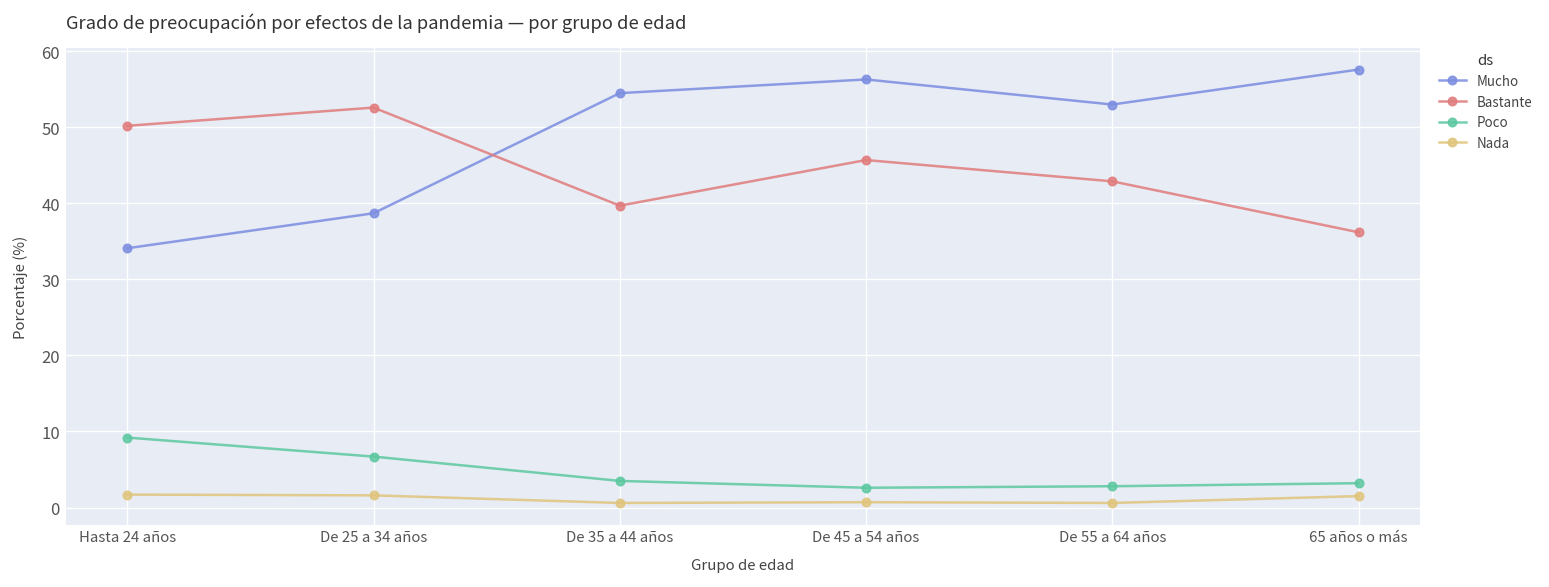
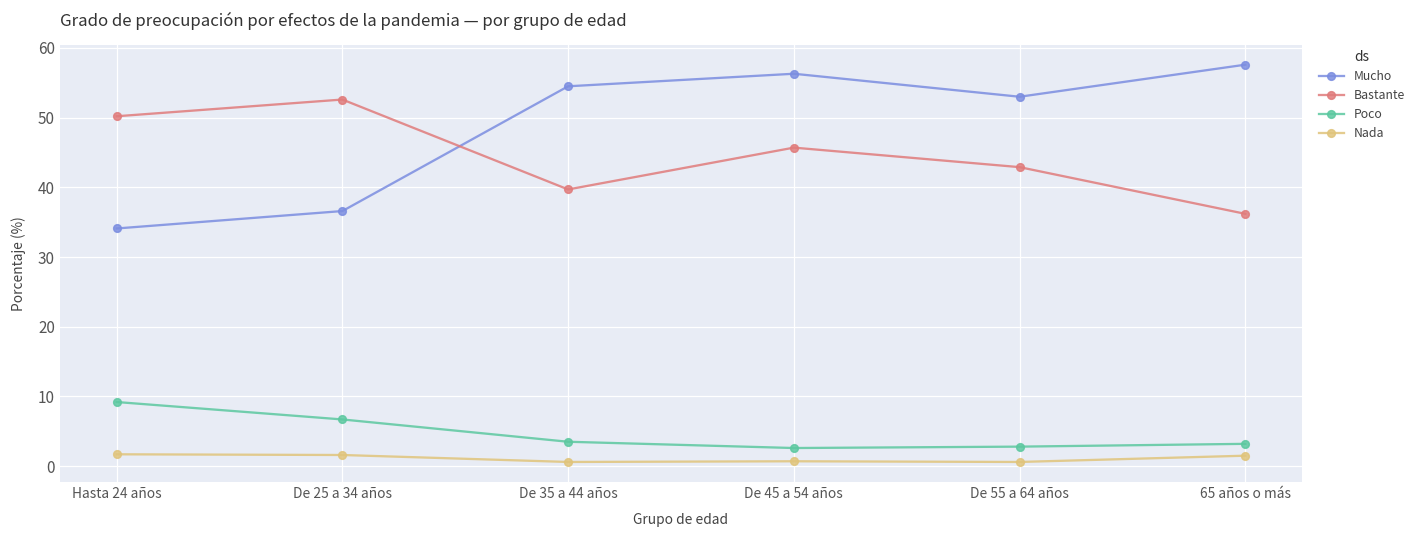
Mucho, De 25 a 34 años: 39 -> 37
